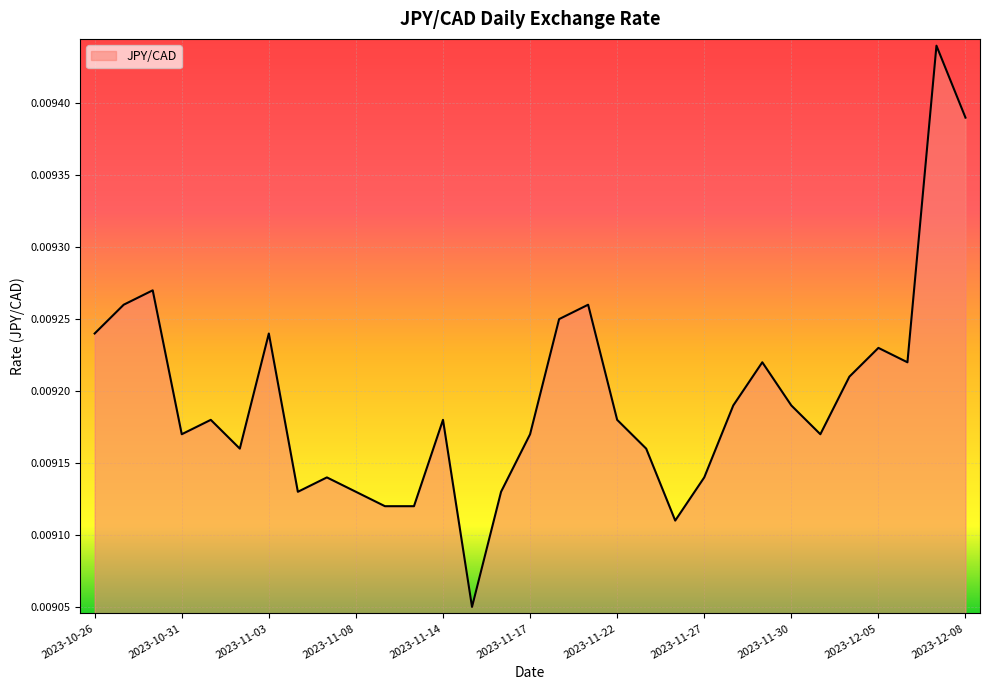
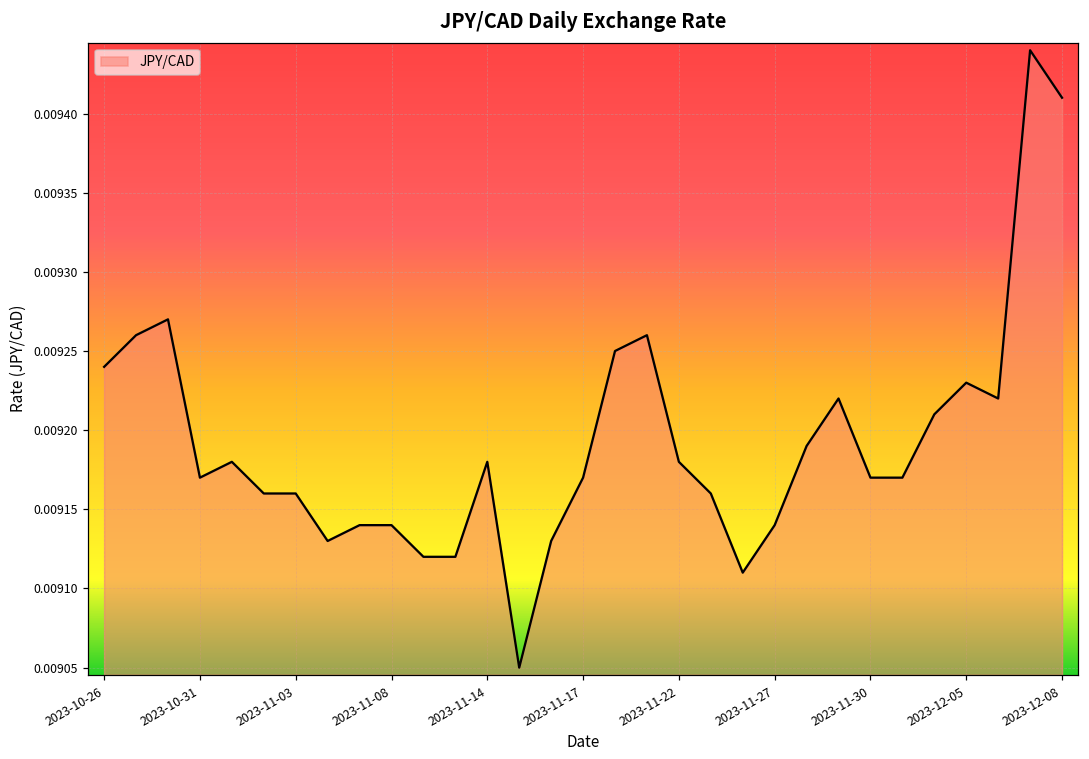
2023-11-03: 0.00924 -> 0.00916
2023-11-08: 0.00913 -> 0.00914
2023-11-30: 0.00919 -> 0.00917
2023-12-08: 0.00939 -> 0.00941
